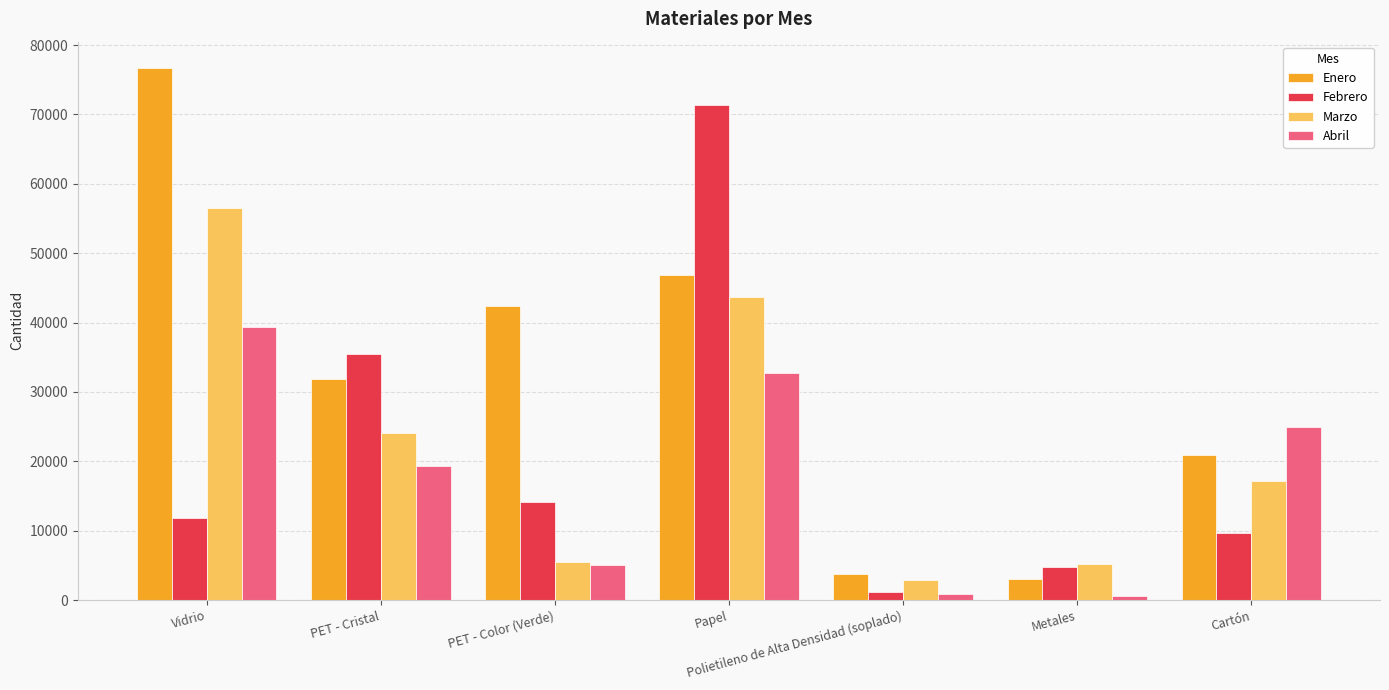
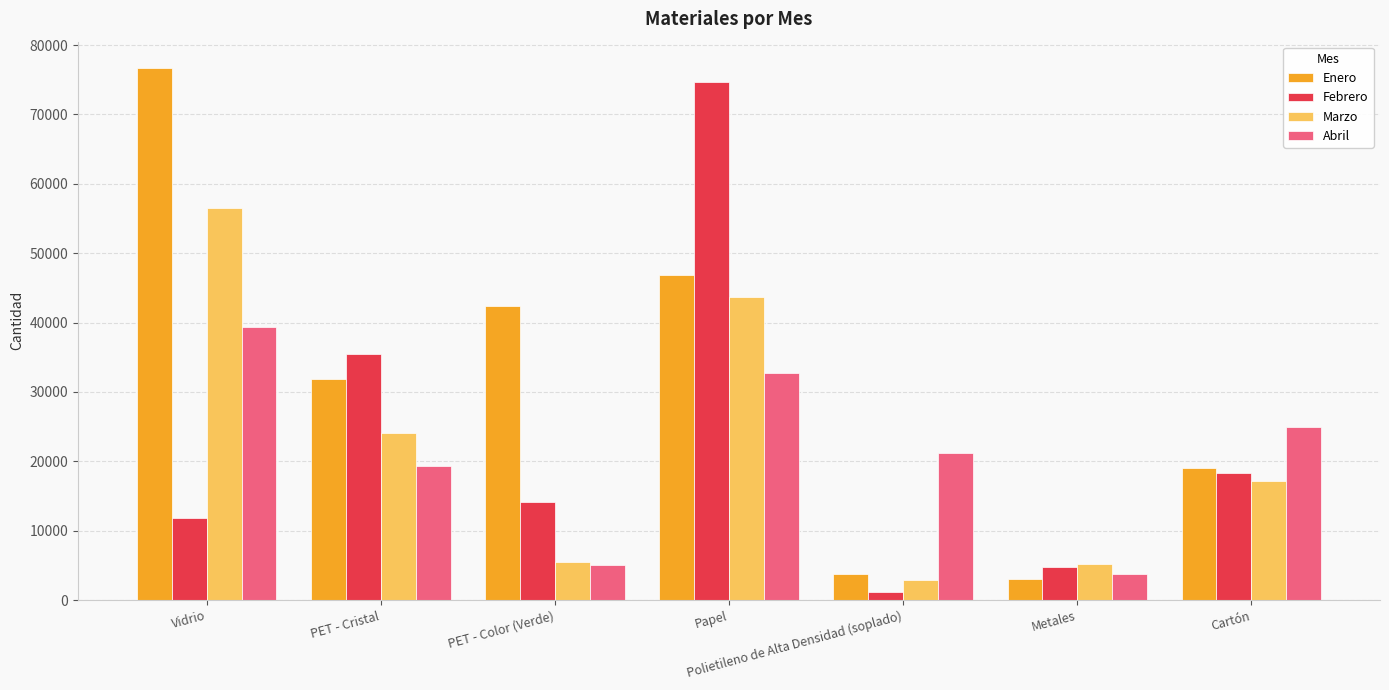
Febrero, Papel: 71000 -> 75000
Abril, Polietileno de Alta Densidad (soplado): 1000 -> 21000
Abril, Metales: 1000 -> 4000
Enero, Cartón: 21000 -> 19000
Febrero, Cartón: 10000 -> 18000
